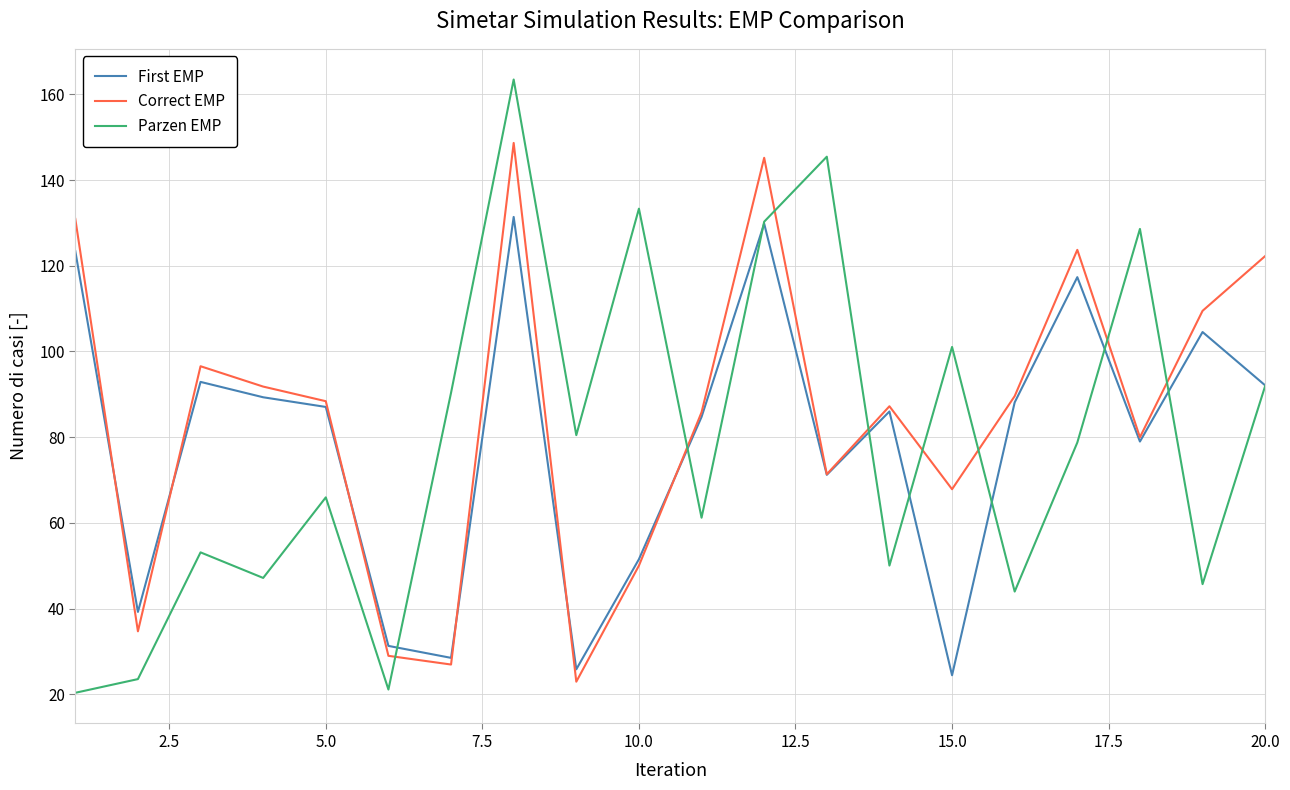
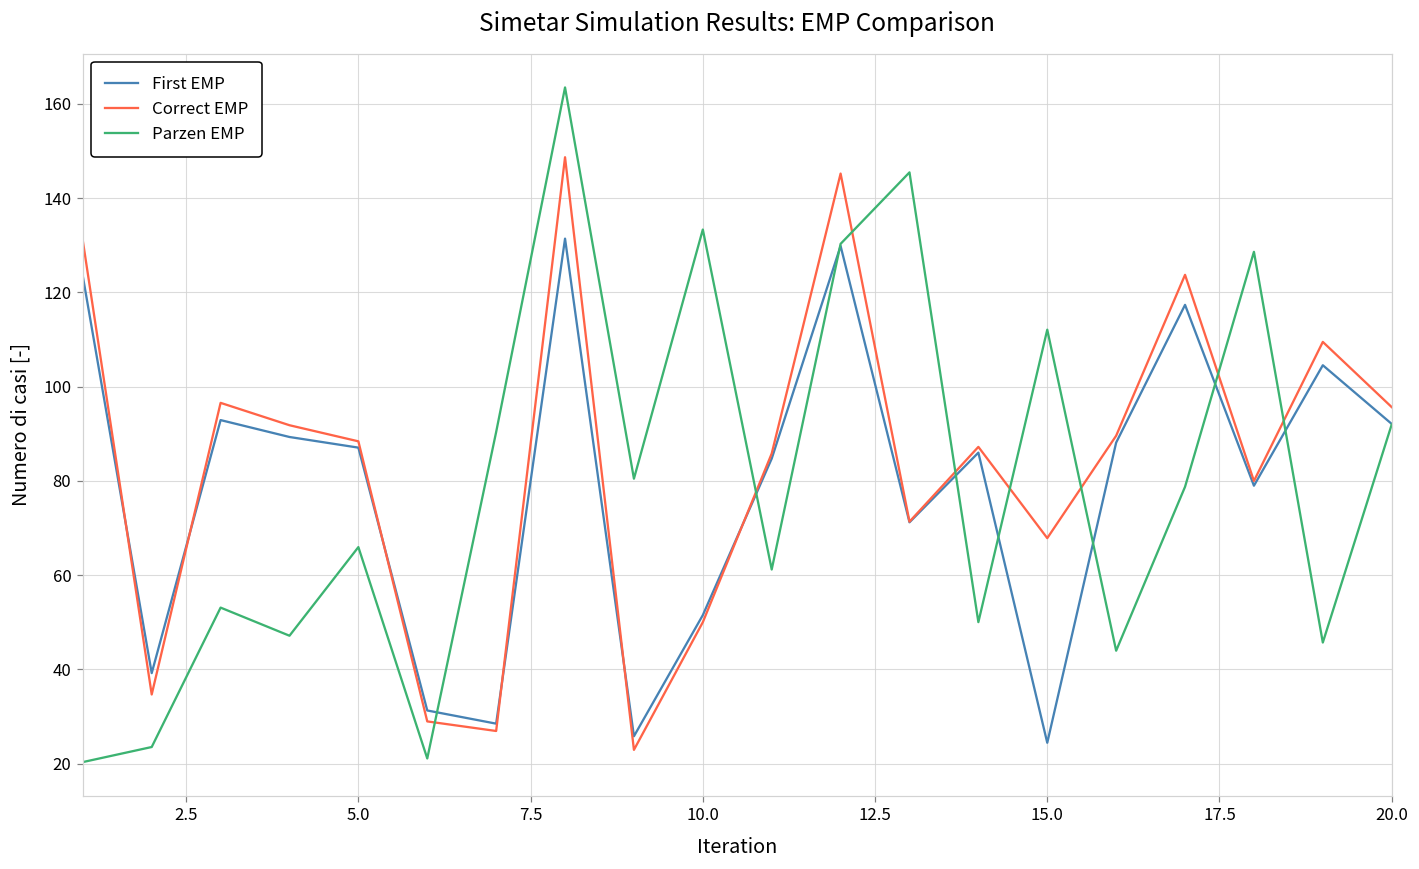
Parzen EMP, 15.0: 101 -> 112
Correct EMP, 20.0: 122 -> 96
